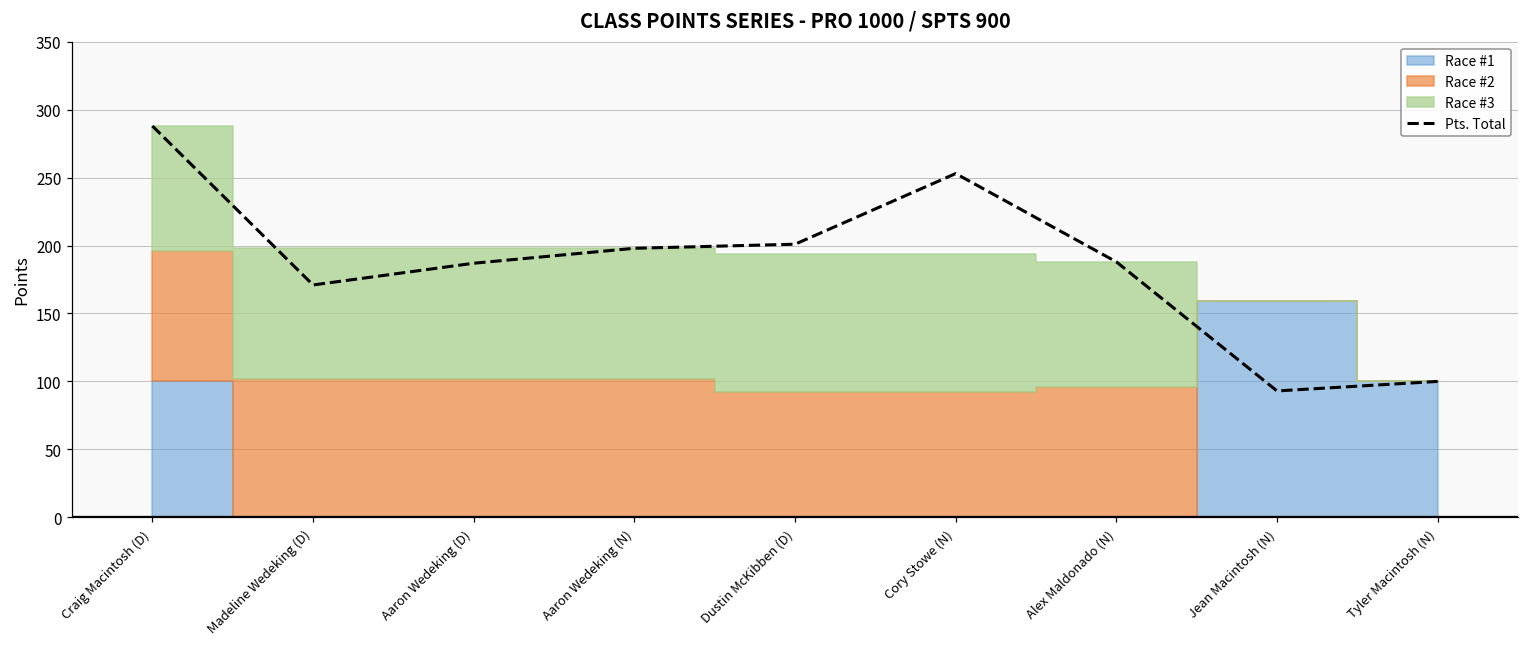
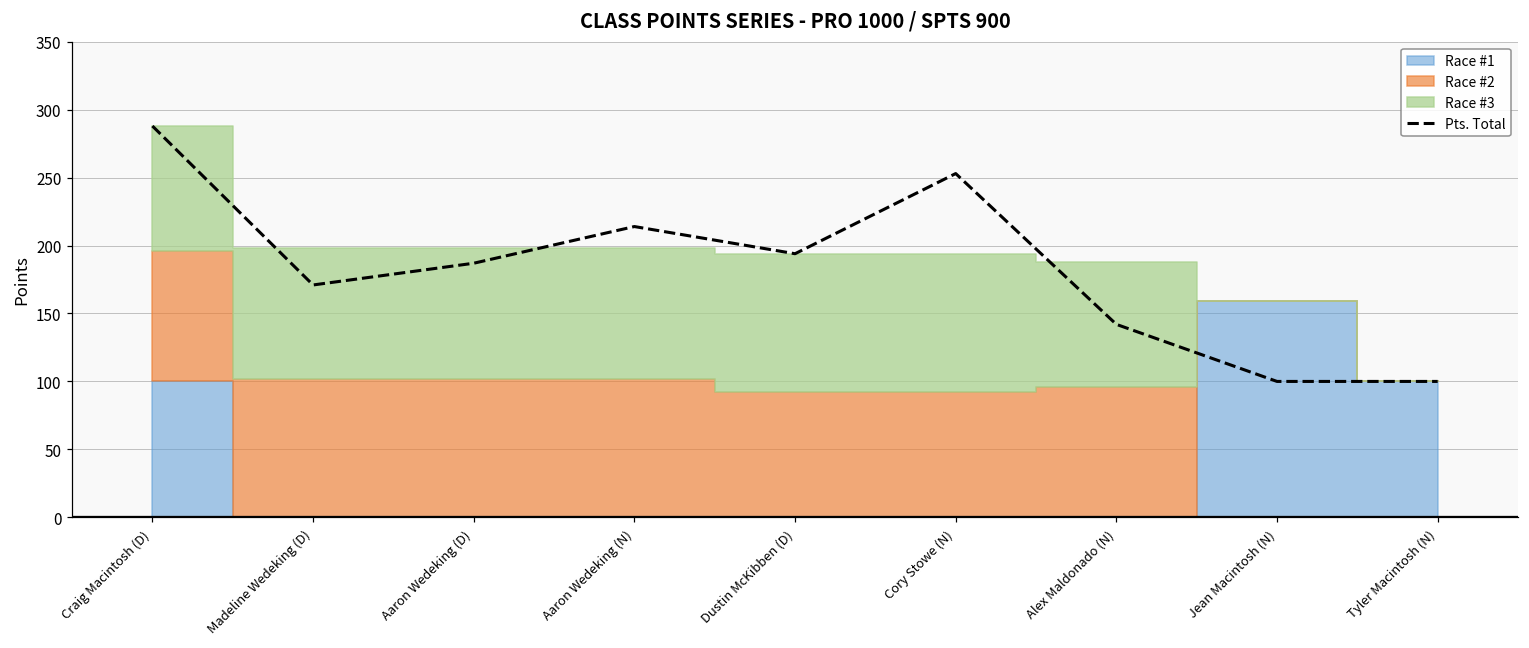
Pts. Total, Aaron Wedeking (N): 198 -> 214
Pts. Total, Dustin McKibben (D): 201 -> 194
Pts. Total, Alex Maldonado (N): 188 -> 142
Pts. Total, Jean Macintosh (N): 93 -> 100
